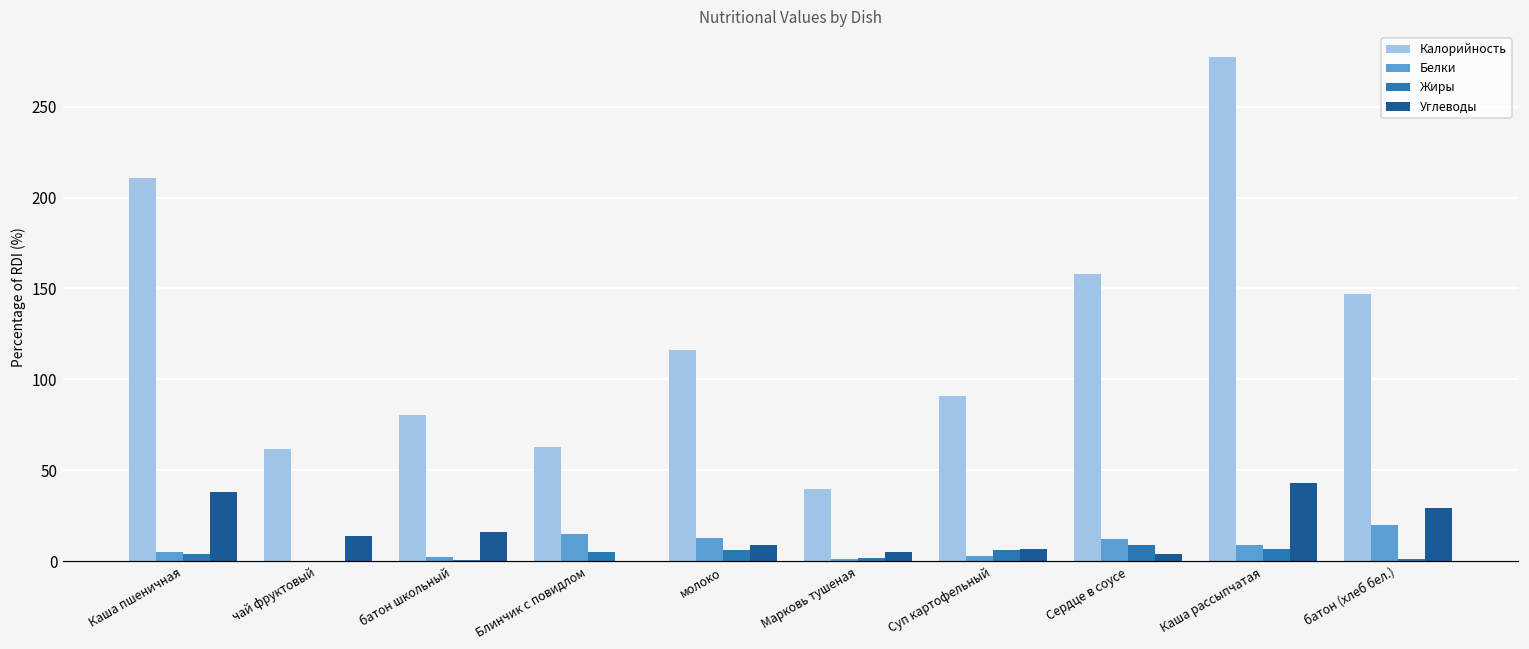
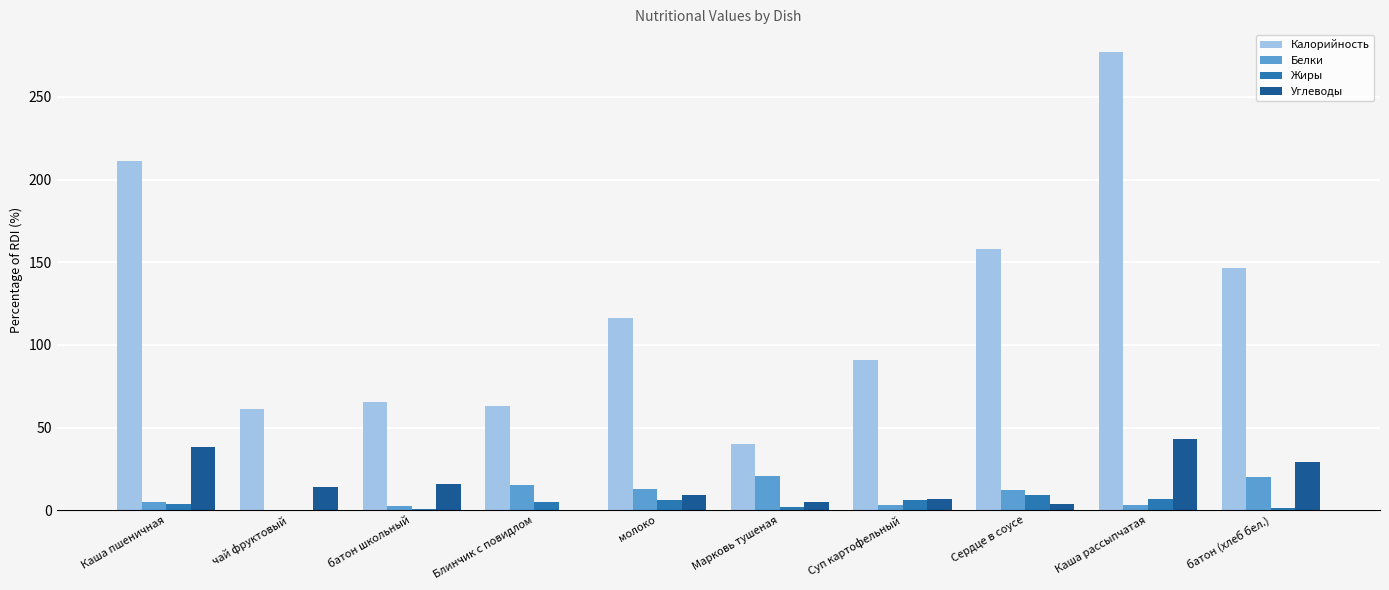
Калорийность, батон школьный: 80 -> 66
Белки, Марковь тушеная: 1 -> 21
Белки, Каша рассыпчатая: 9 -> 3
